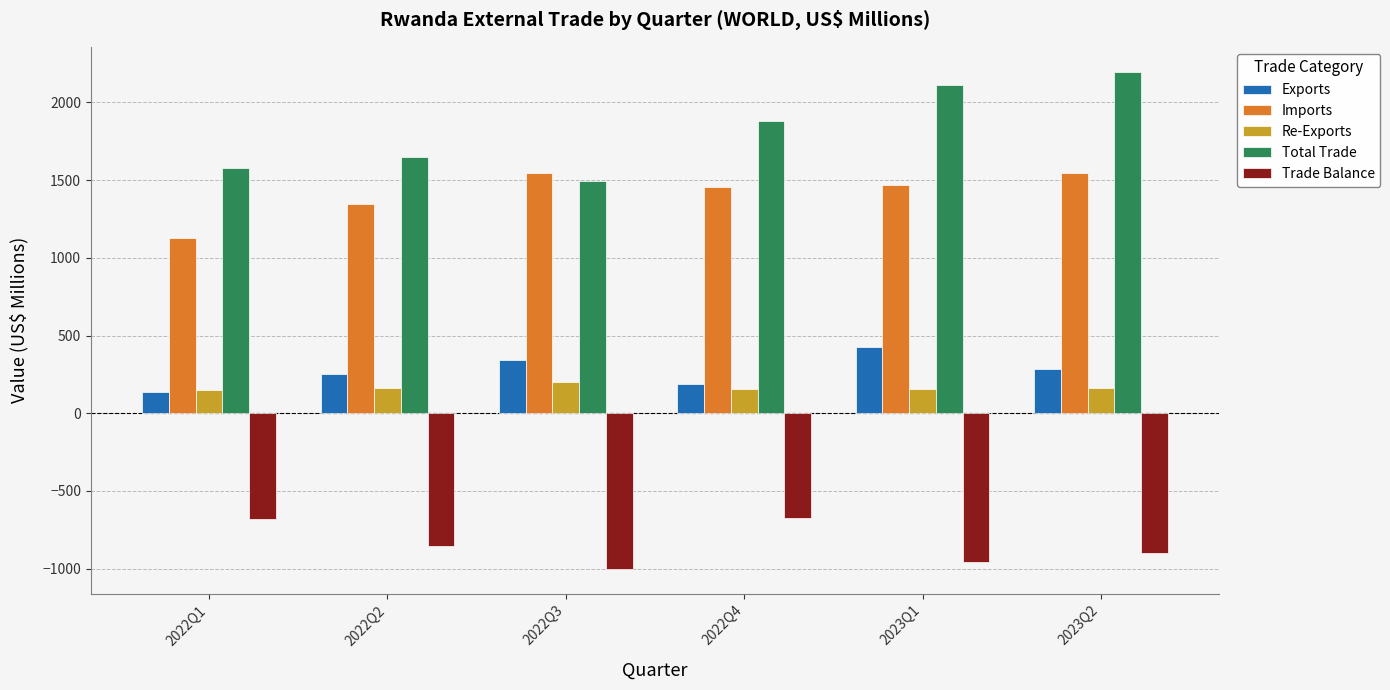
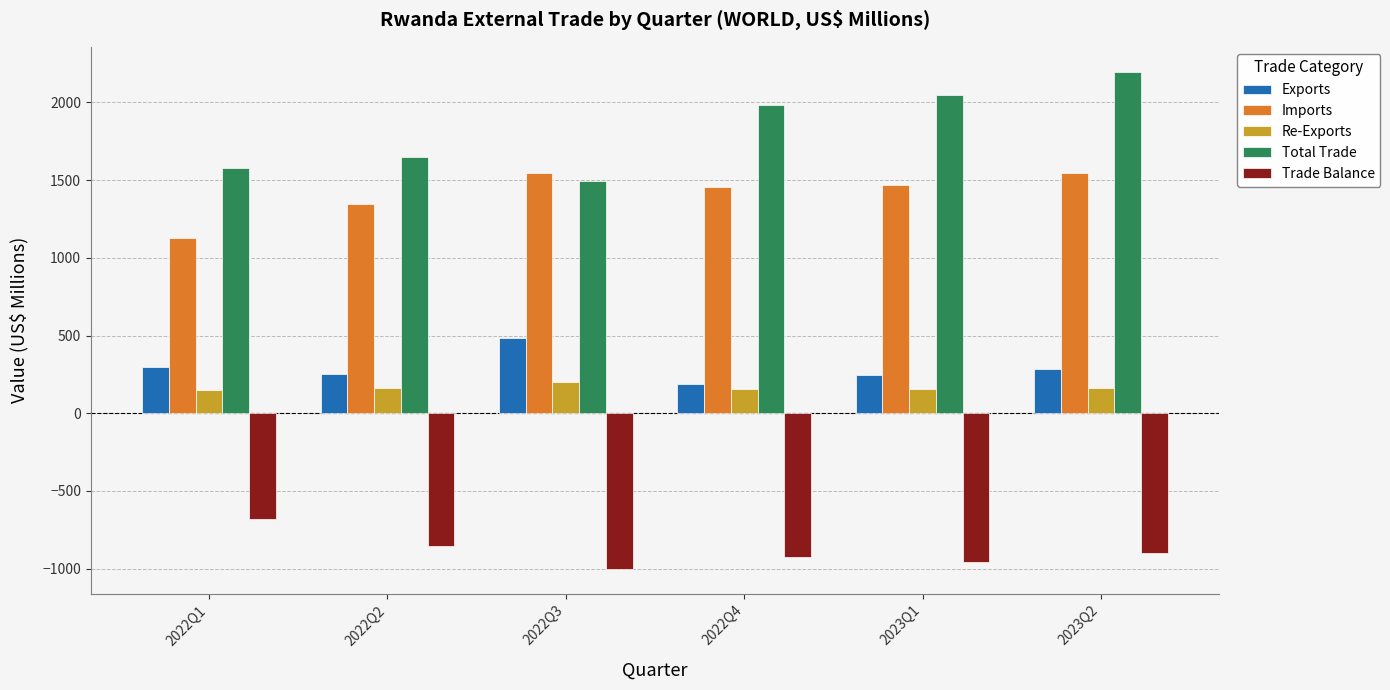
Exports, 2022Q1: 140 -> 300
Exports, 2022Q3: 340 -> 490
Total Trade, 2022Q4: 1880 -> 1980
Trade Balance, 2022Q4: -670 -> -930
Exports, 2023Q1: 420 -> 250
Total Trade, 2023Q1: 2110 -> 2050
